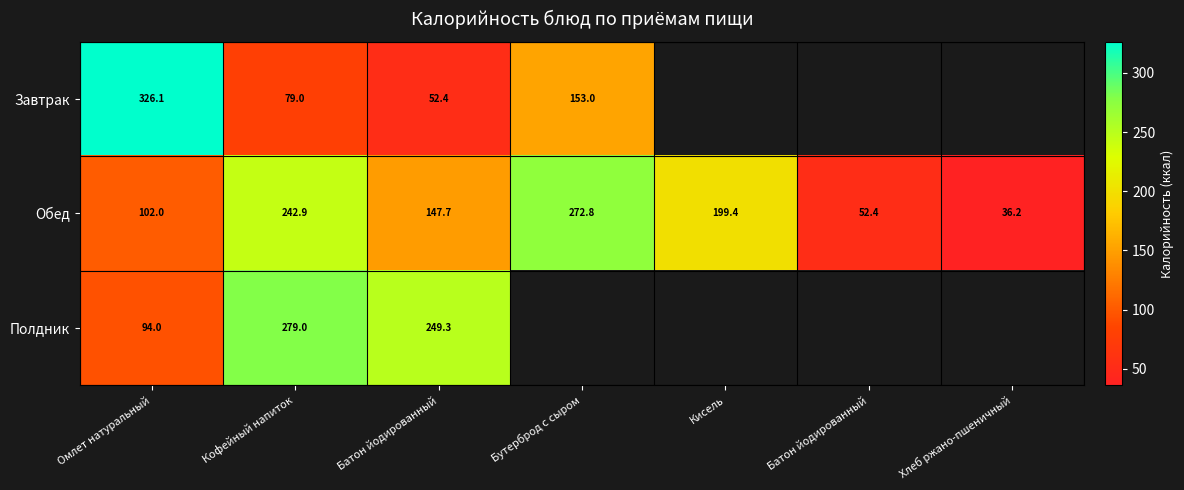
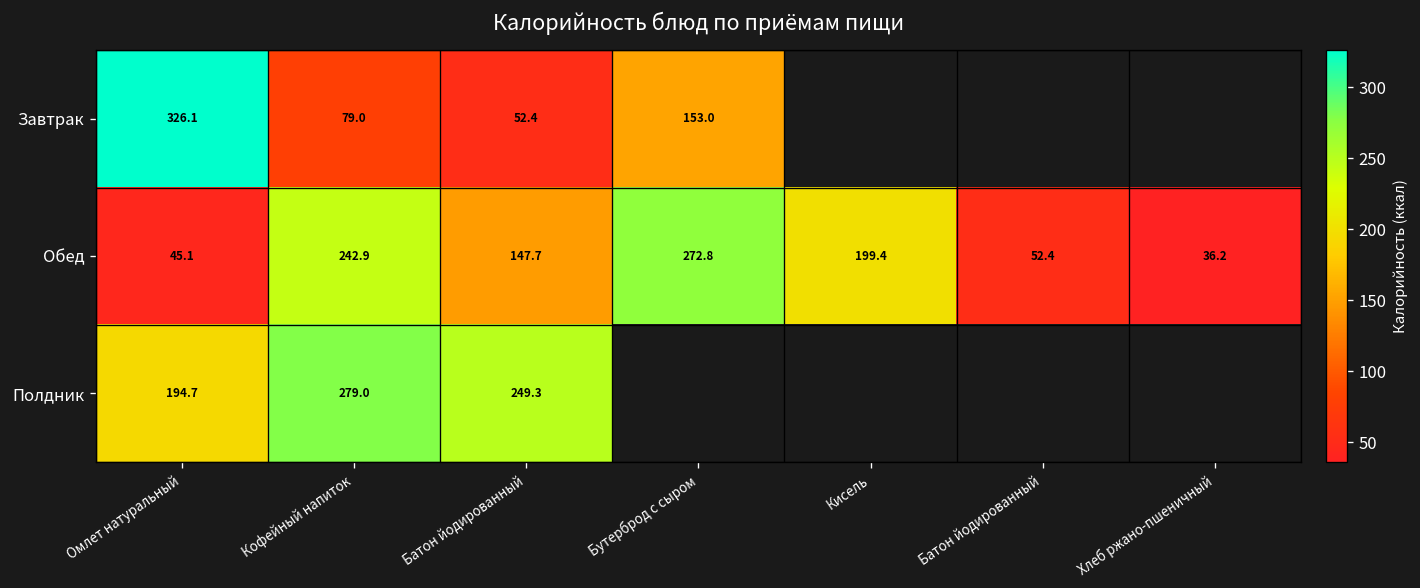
Обед, Омлет натуральный: 102.0 -> 45.1
Полдник, Омлет натуральный: 94.0 -> 194.7
